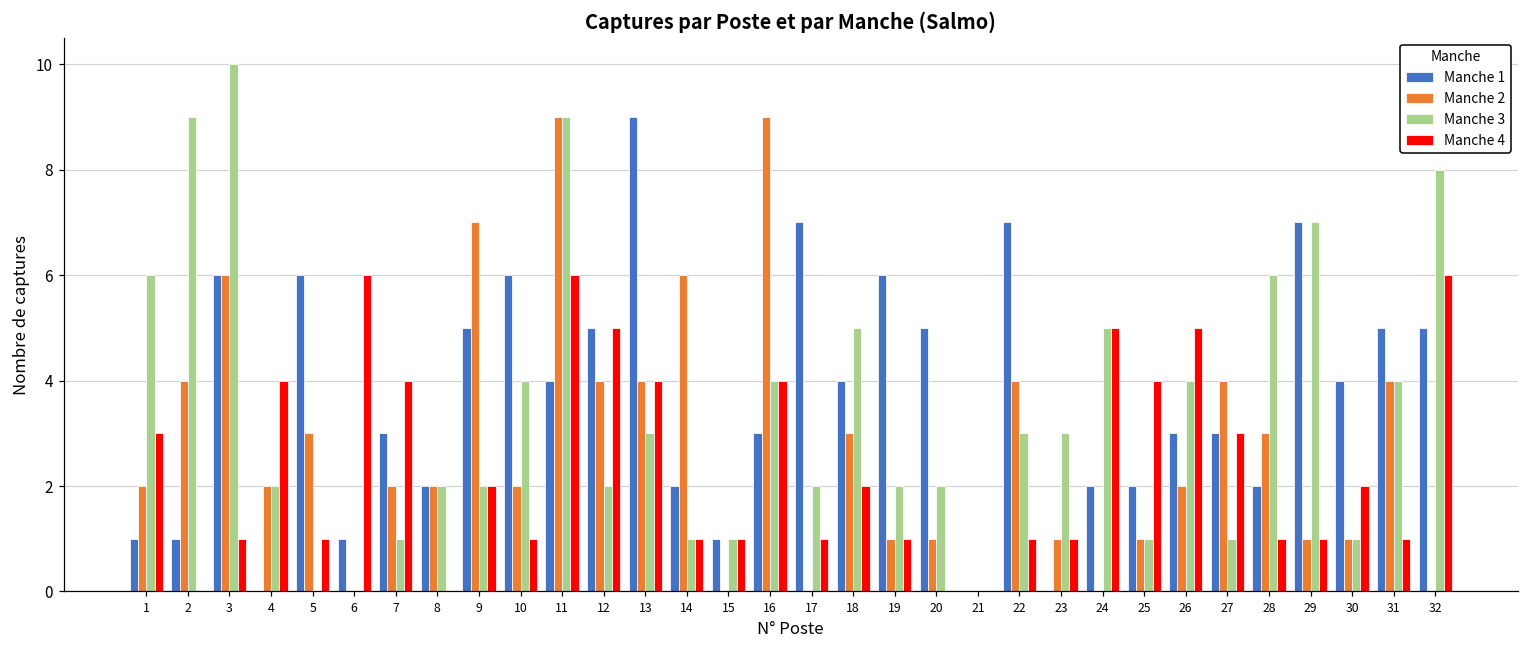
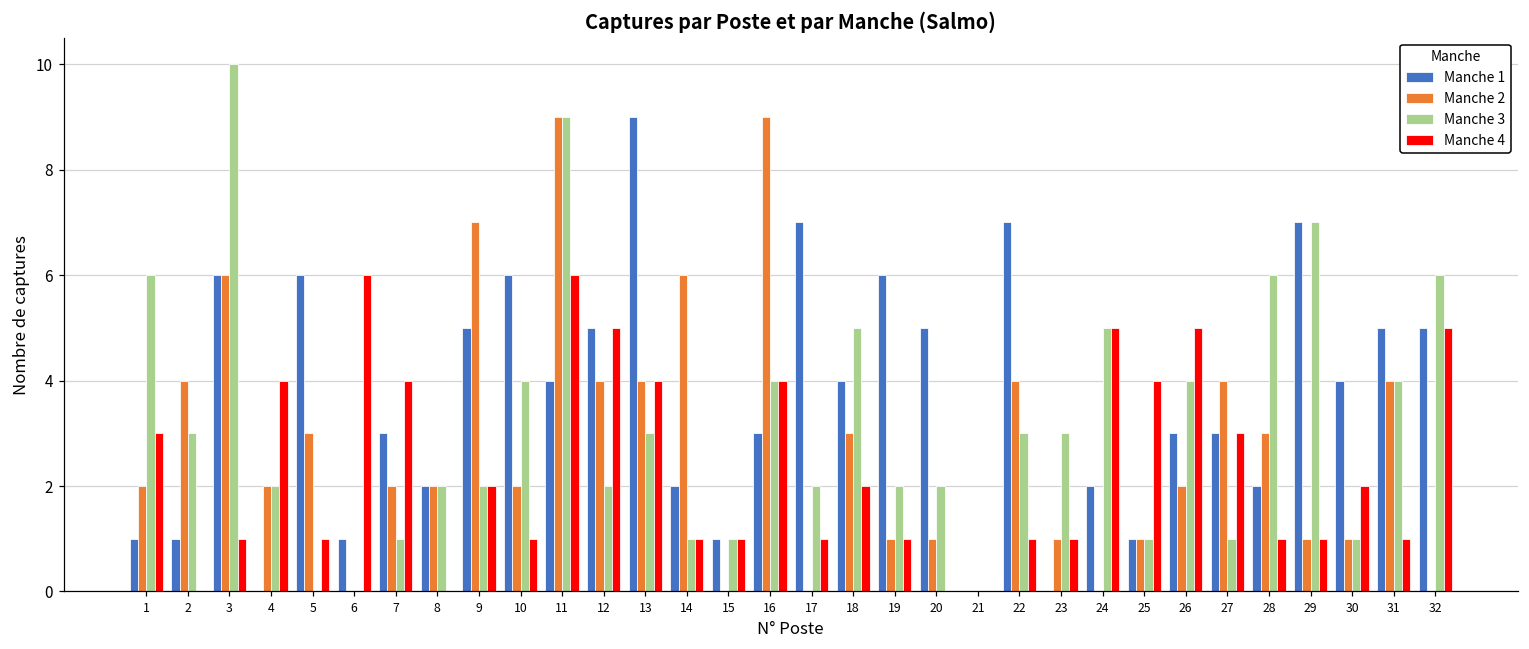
Manche 3, 2: 9 -> 3
Manche 1, 25: 2 -> 1
Manche 3, 32: 8 -> 6
Manche 4, 32: 6 -> 5
